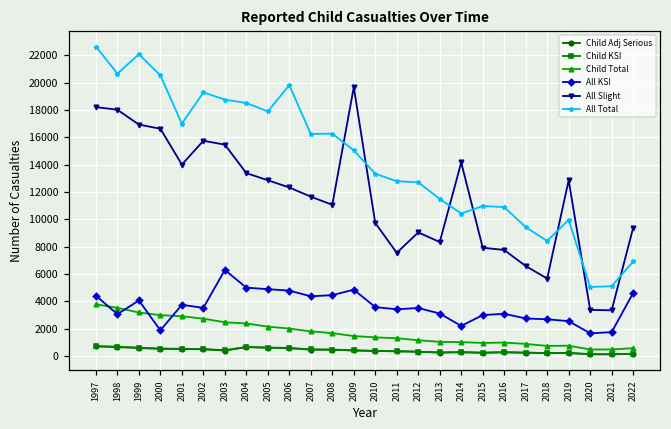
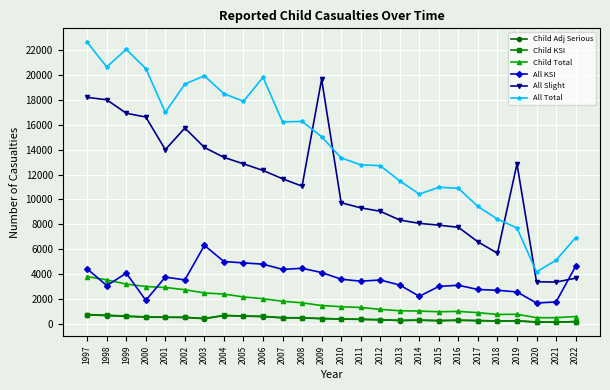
All Slight, 2003: 15500 -> 14200
All Total, 2003: 18800 -> 19900
All KSI, 2009: 4900 -> 4100
All Slight, 2011: 7600 -> 9300
All Slight, 2014: 14200 -> 8100
All Total, 2019: 10000 -> 7700
All Total, 2020: 5100 -> 4200
All Slight, 2022: 9400 -> 3700
